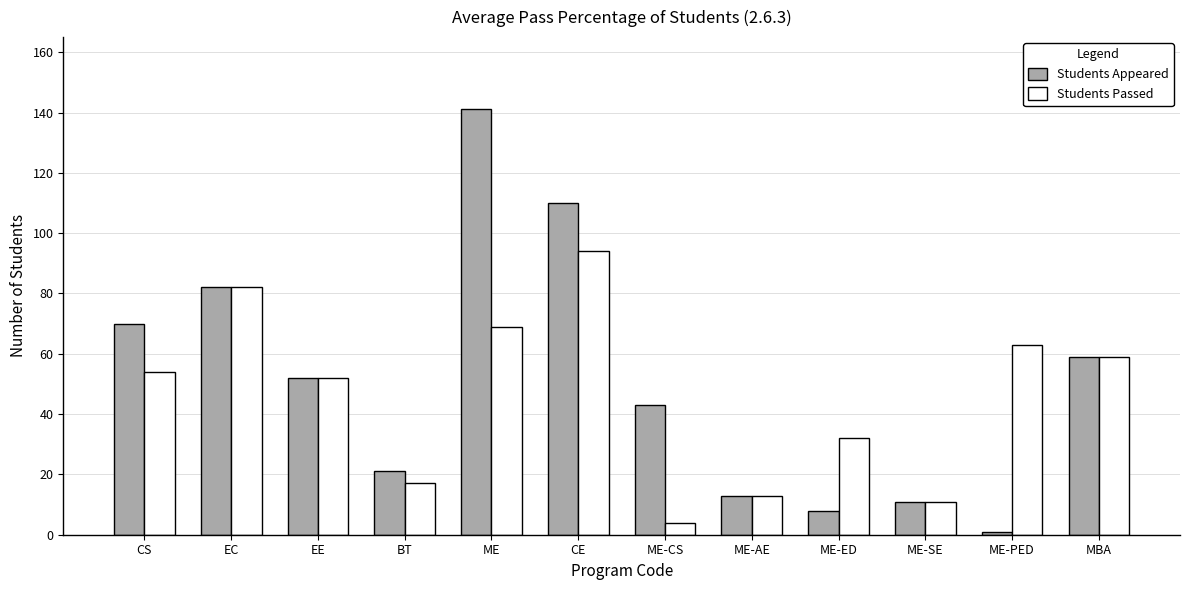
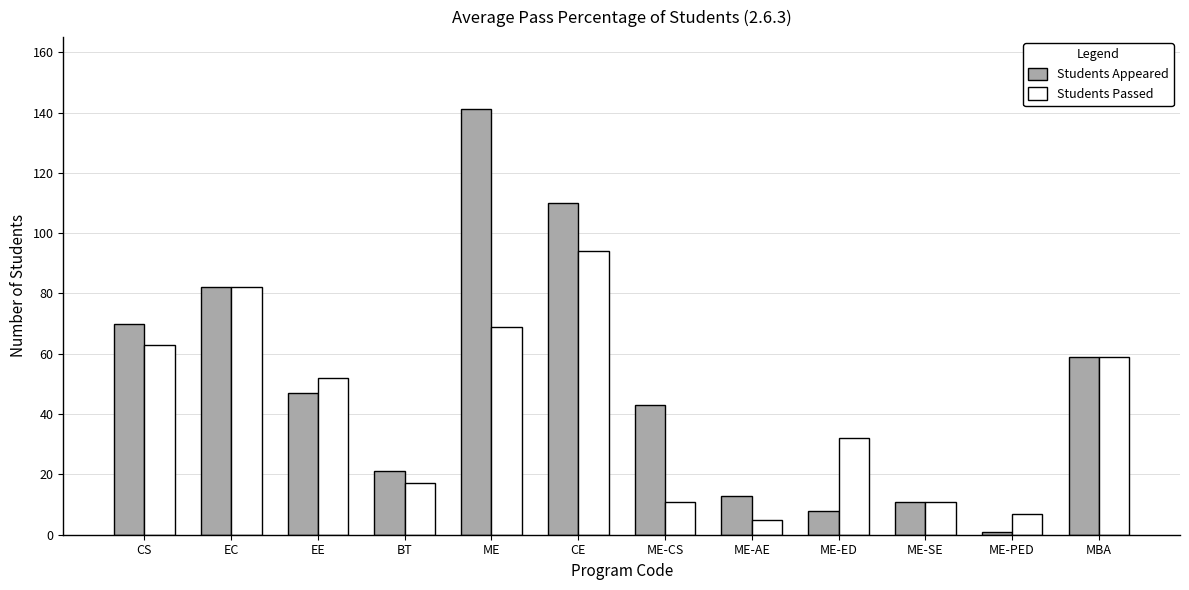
Students Passed, CS: 54 -> 63
Students Appeared, EE: 52 -> 47
Students Passed, ME-CS: 4 -> 11
Students Passed, ME-AE: 13 -> 5
Students Passed, ME-PED: 63 -> 7
